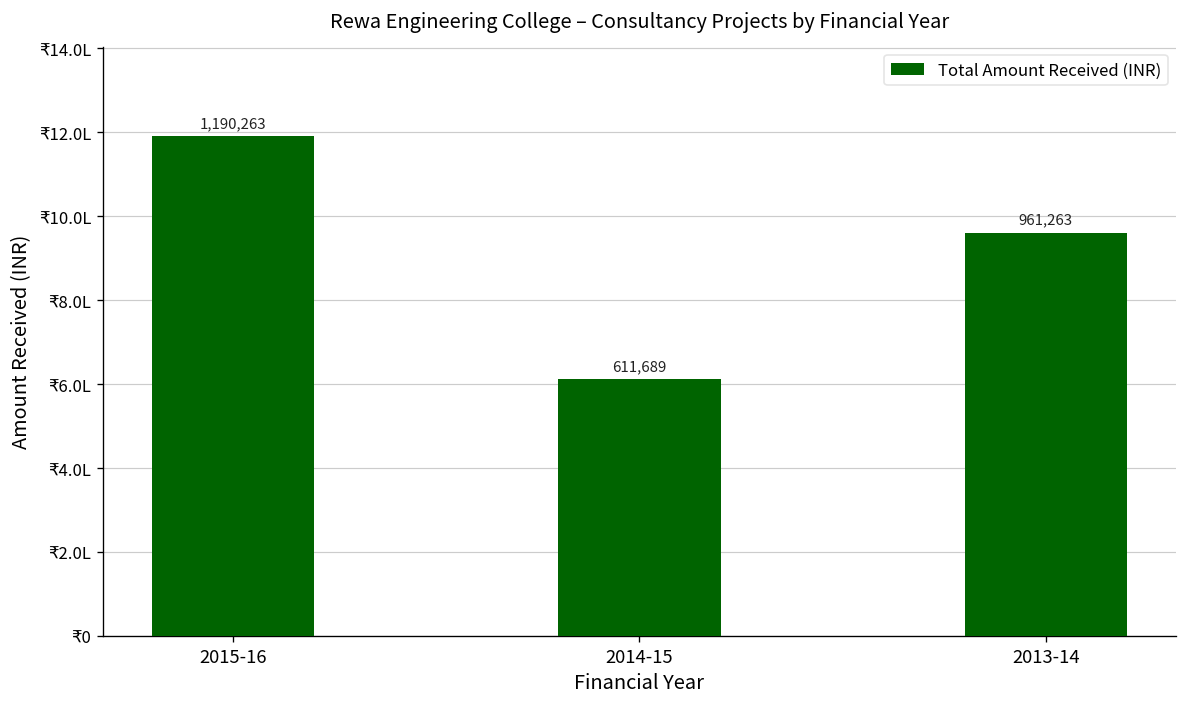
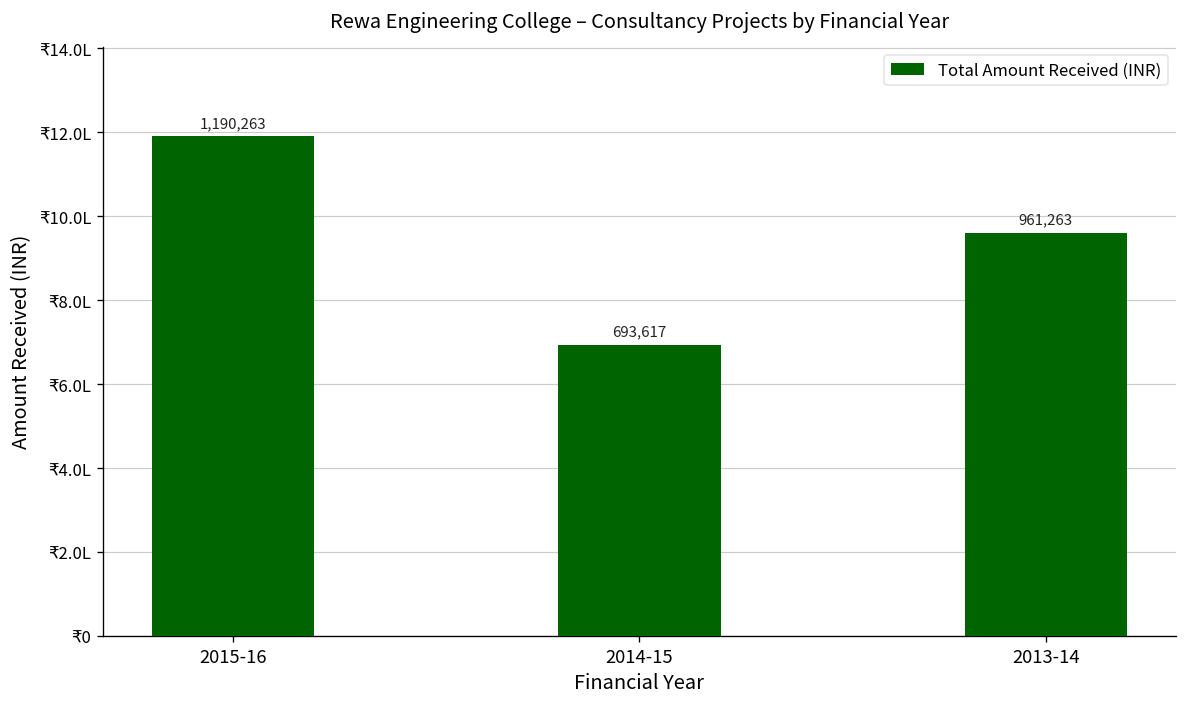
2014-15: 611,689 -> 693,617
